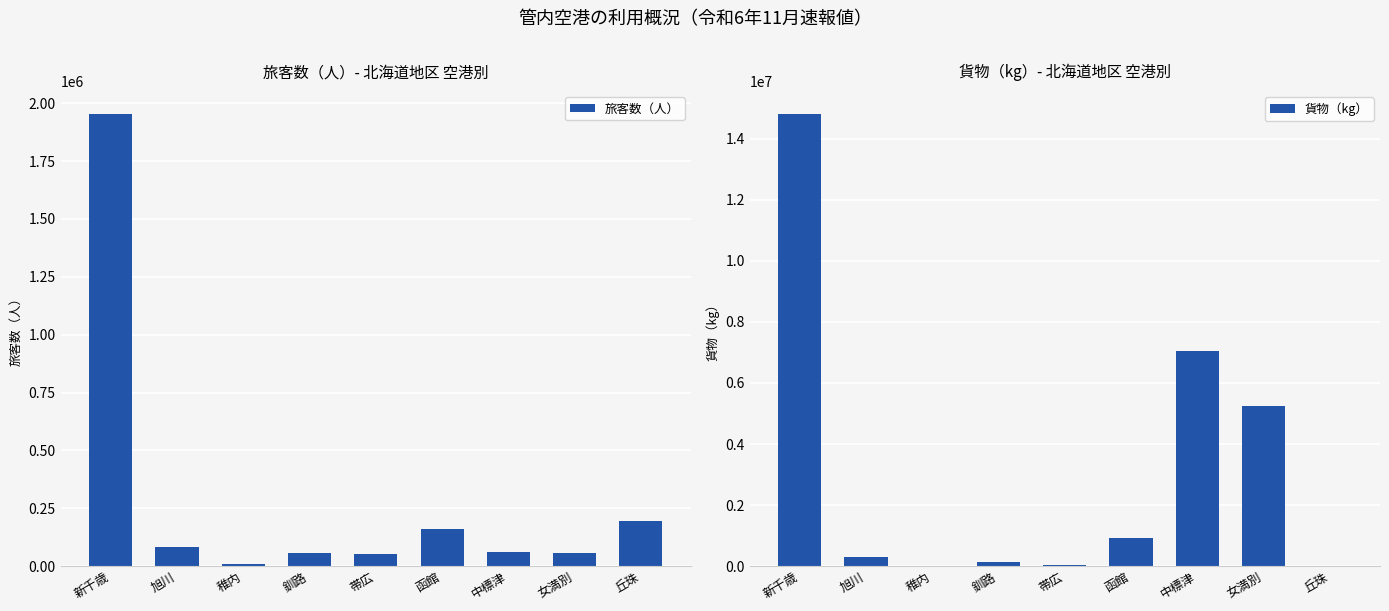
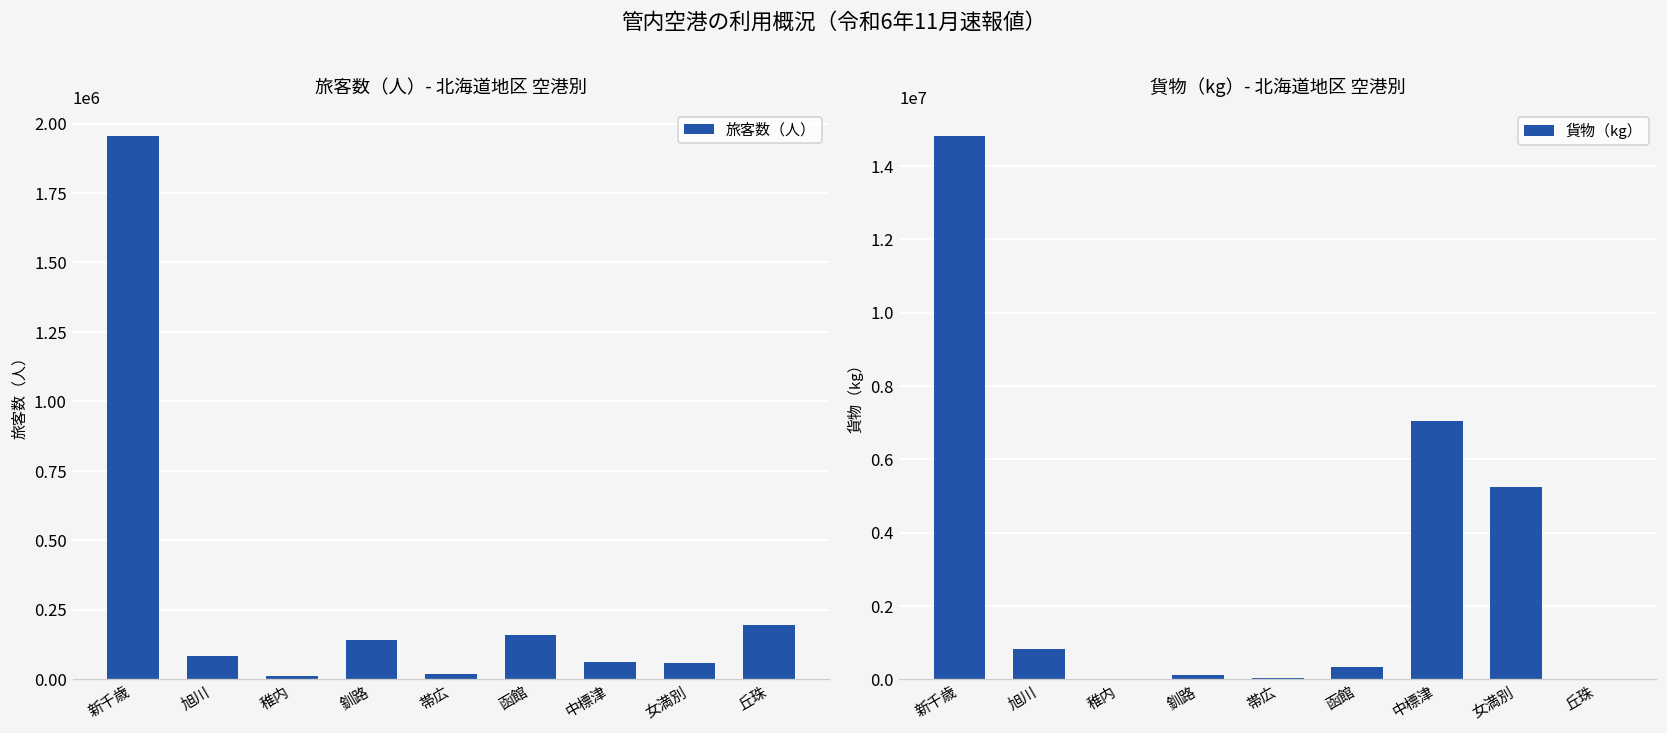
旅客数（人）- 北海道地区 空港別, 釧路: 60000 -> 140000
旅客数（人）- 北海道地区 空港別, 帯広: 50000 -> 20000
貨物（kg）- 北海道地区 空港別, 旭川: 300000 -> 800000
貨物（kg）- 北海道地区 空港別, 函館: 900000 -> 300000
